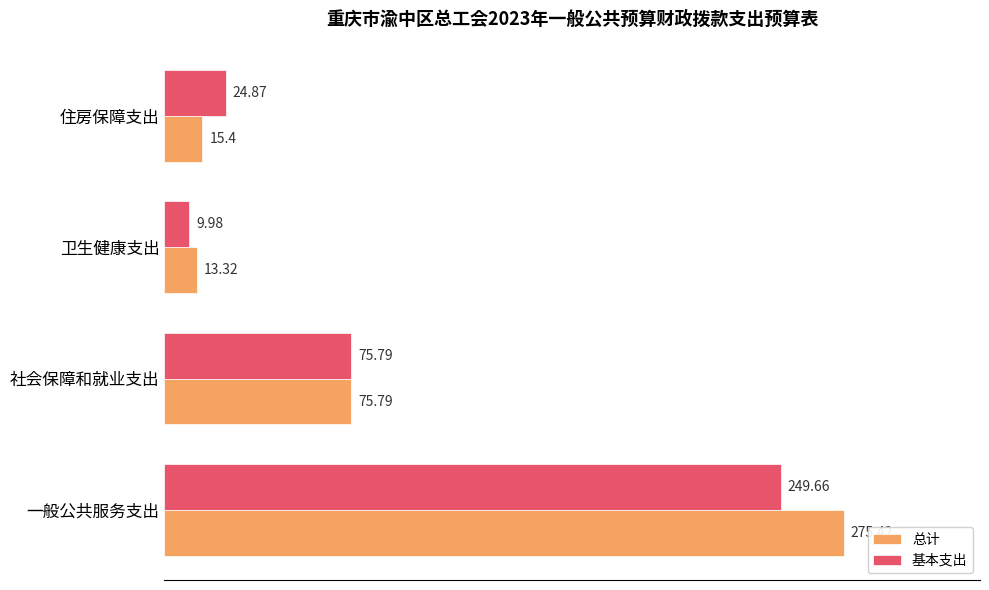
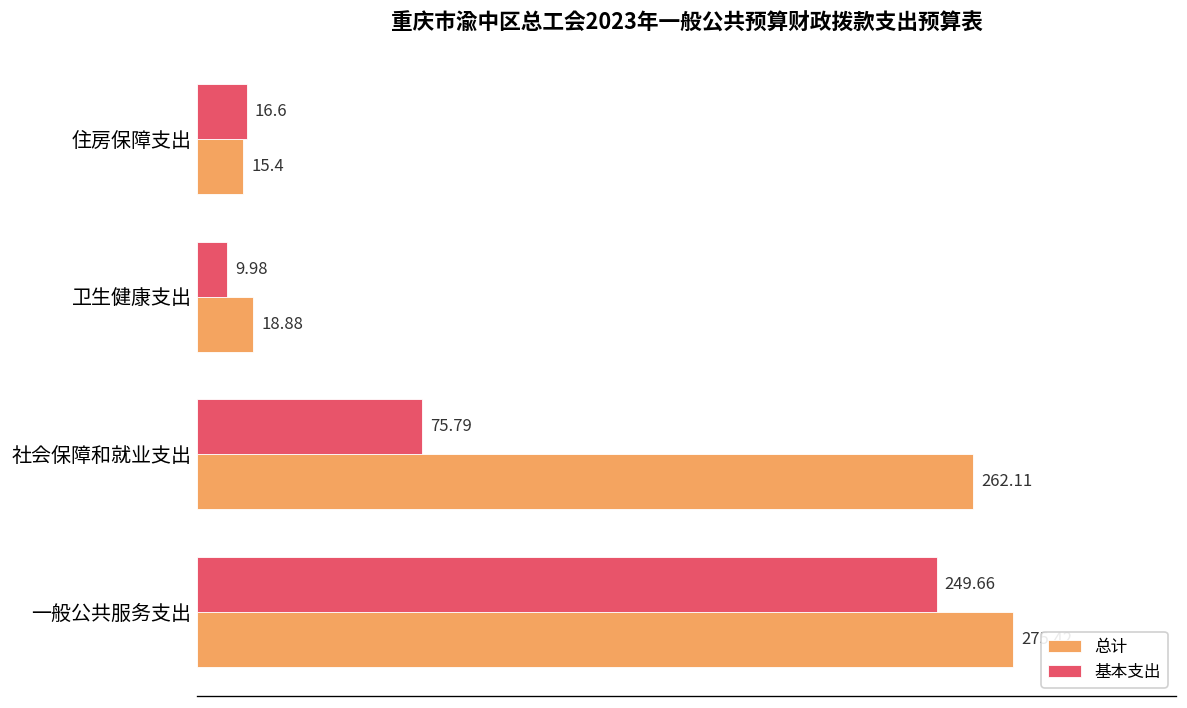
基本支出, 住房保障支出: 24.87 -> 16.6
总计, 卫生健康支出: 13.32 -> 18.88
总计, 社会保障和就业支出: 75.79 -> 262.11
